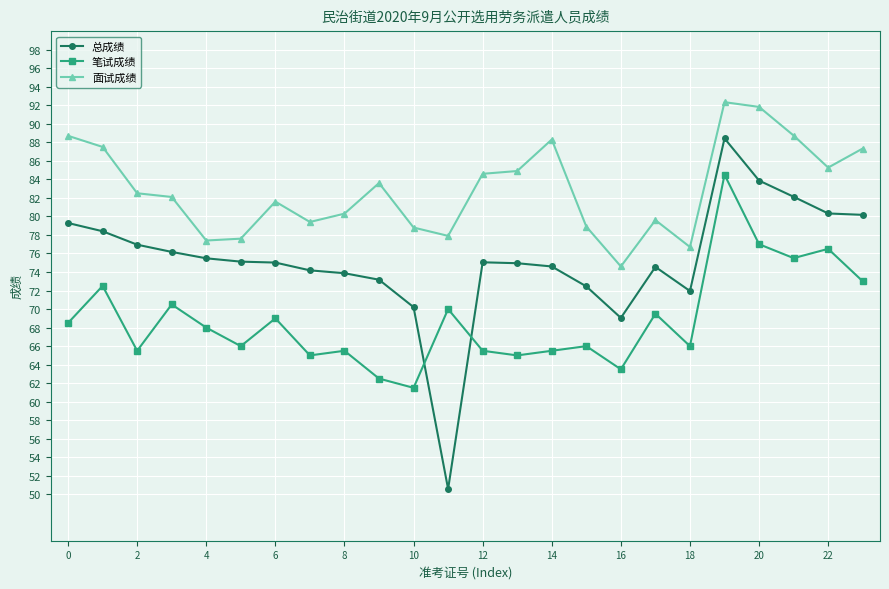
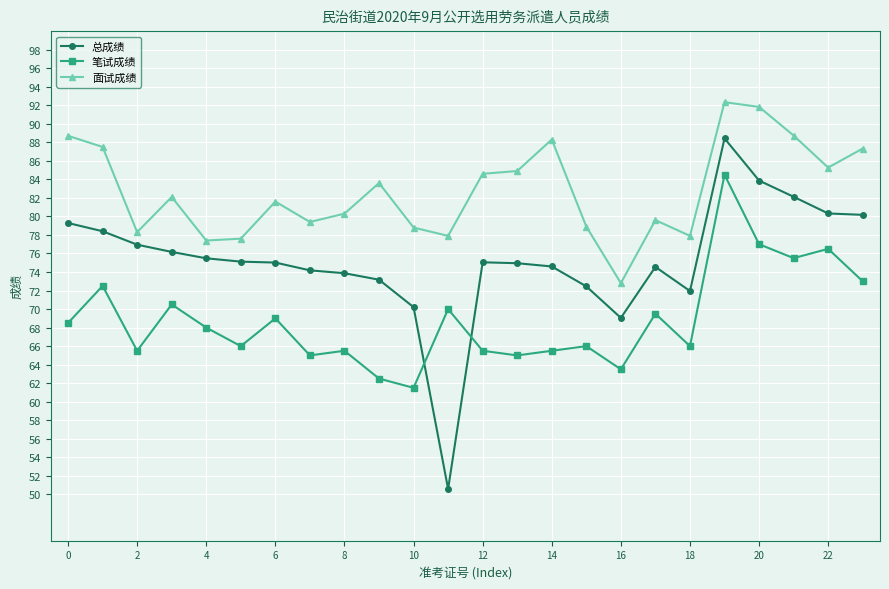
面试成绩, 2: 83 -> 78
面试成绩, 16: 75 -> 73
面试成绩, 18: 77 -> 78
